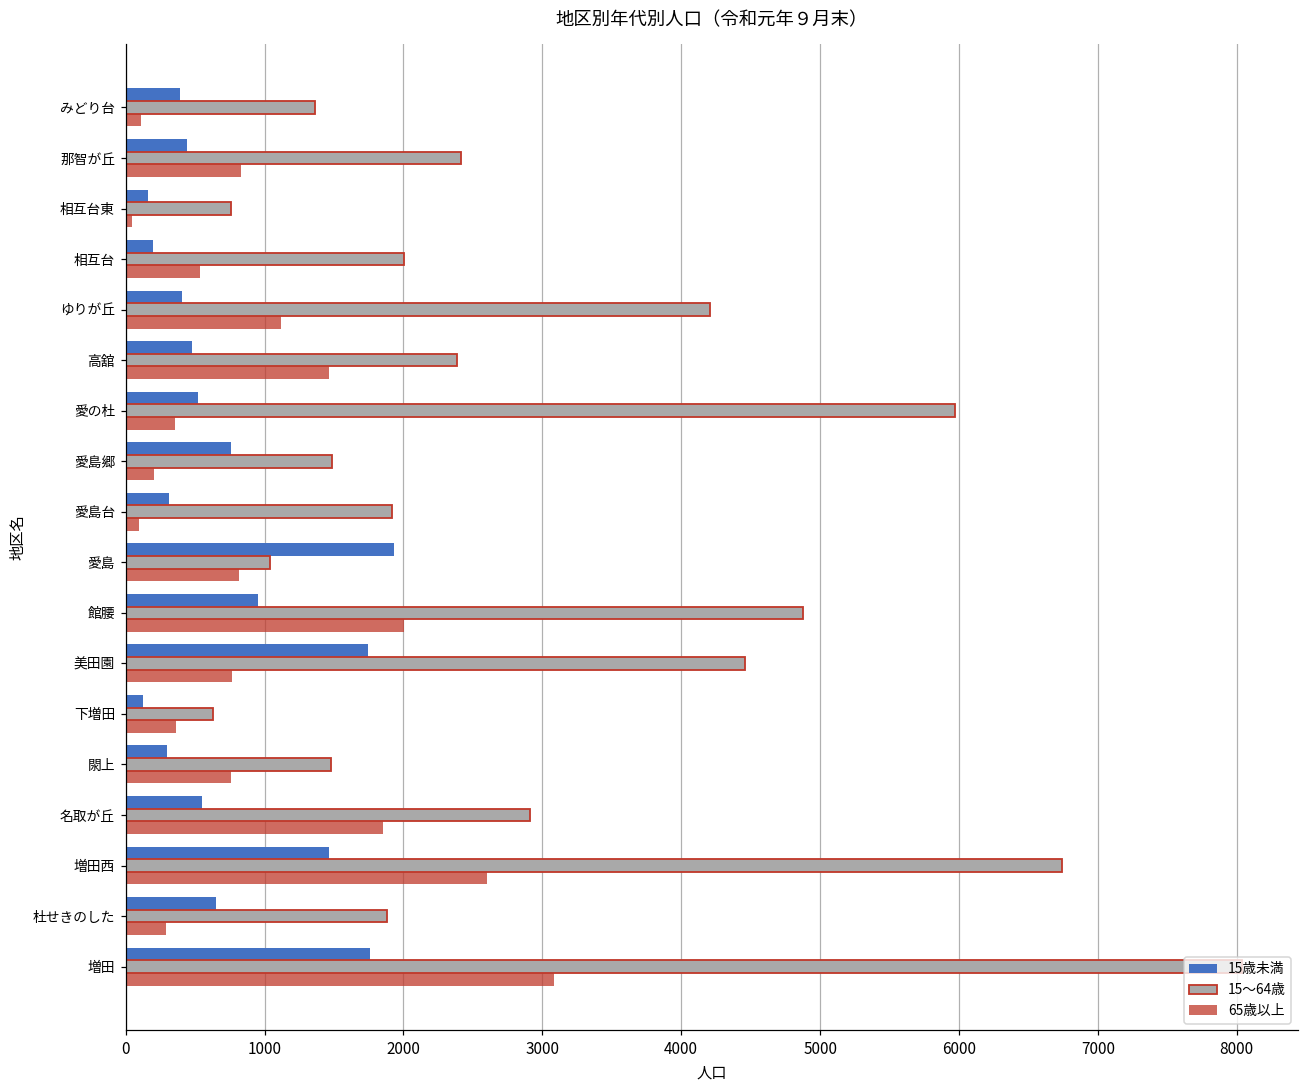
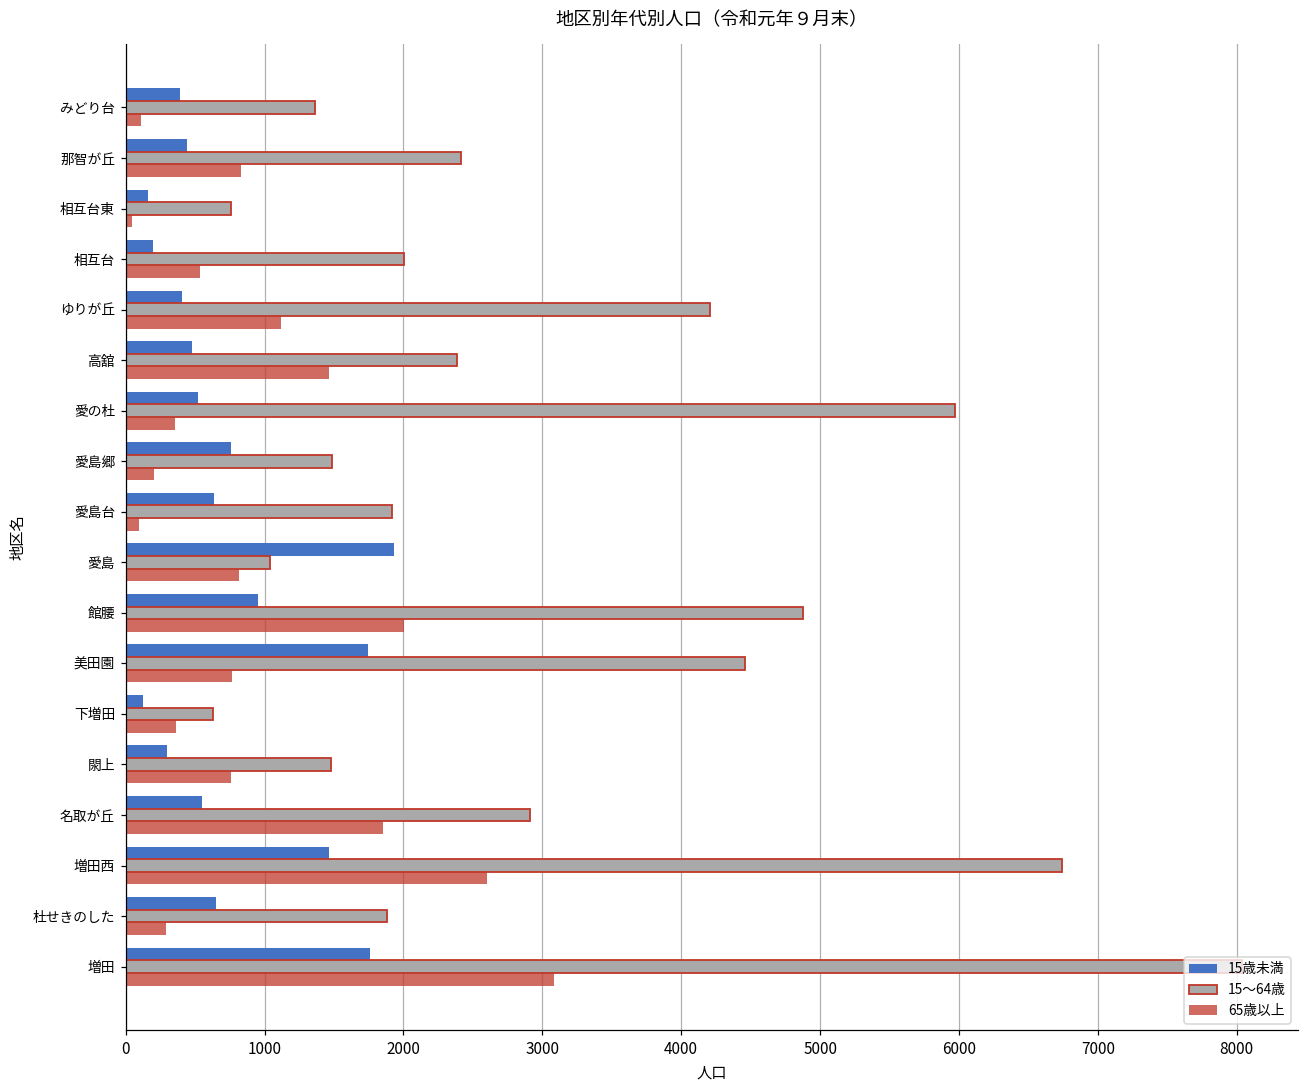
15歳未満, 愛島台: 310 -> 640
